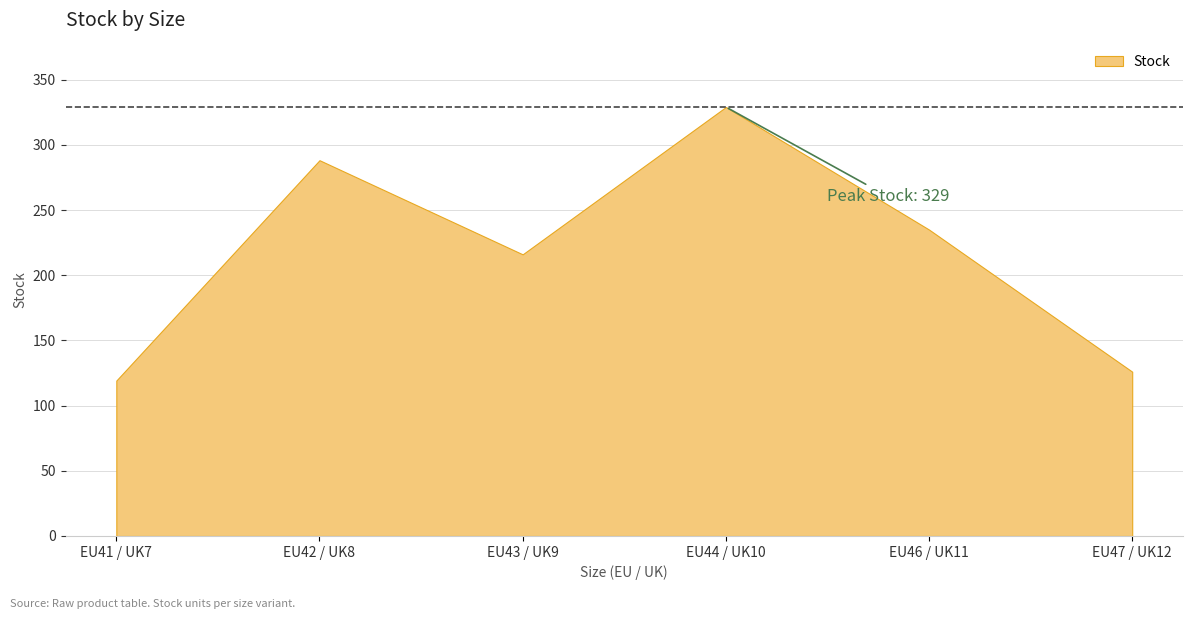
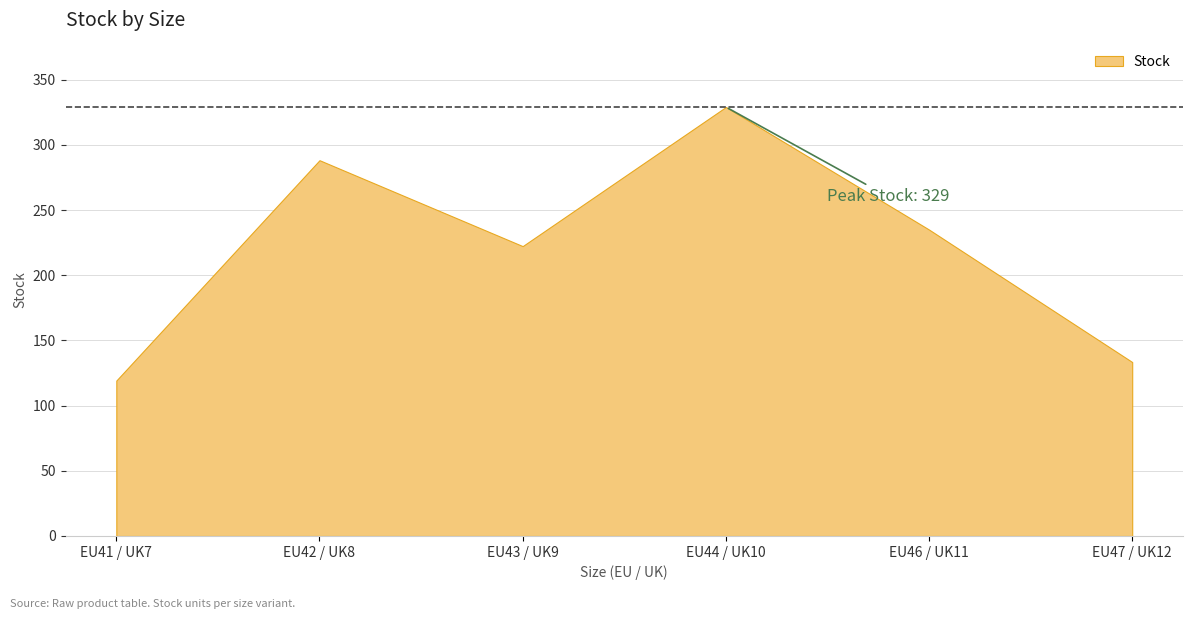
EU43 / UK9: 216 -> 222
EU47 / UK12: 126 -> 133
